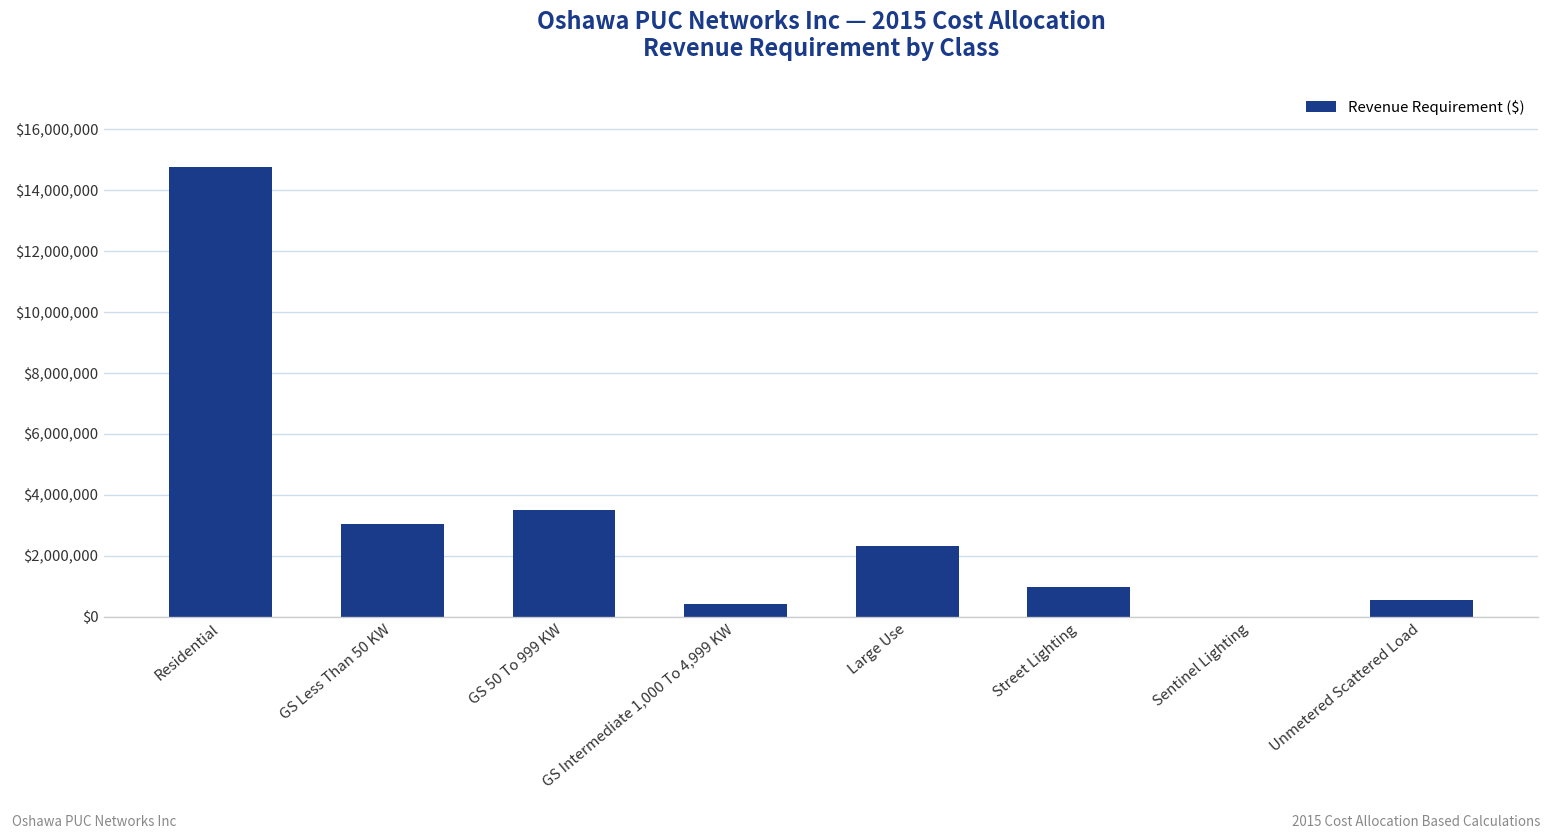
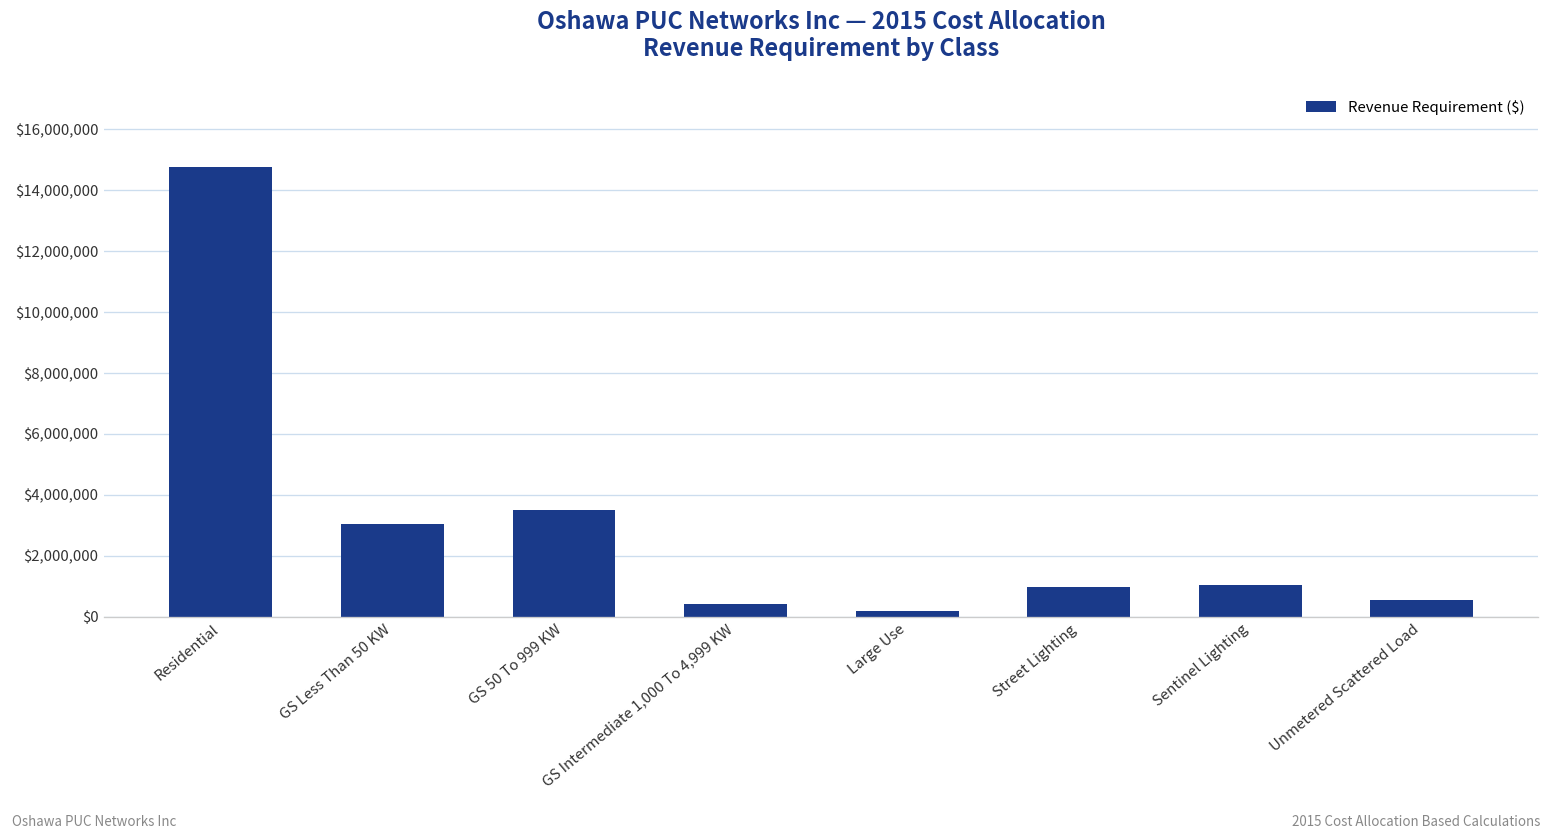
Large Use: $2,300,000 -> $200,000
Sentinel Lighting: $0 -> $1,100,000
